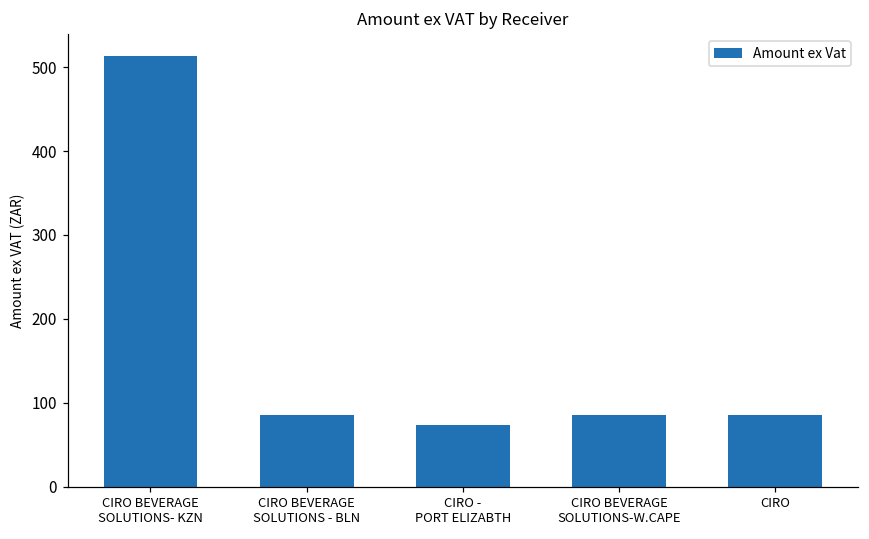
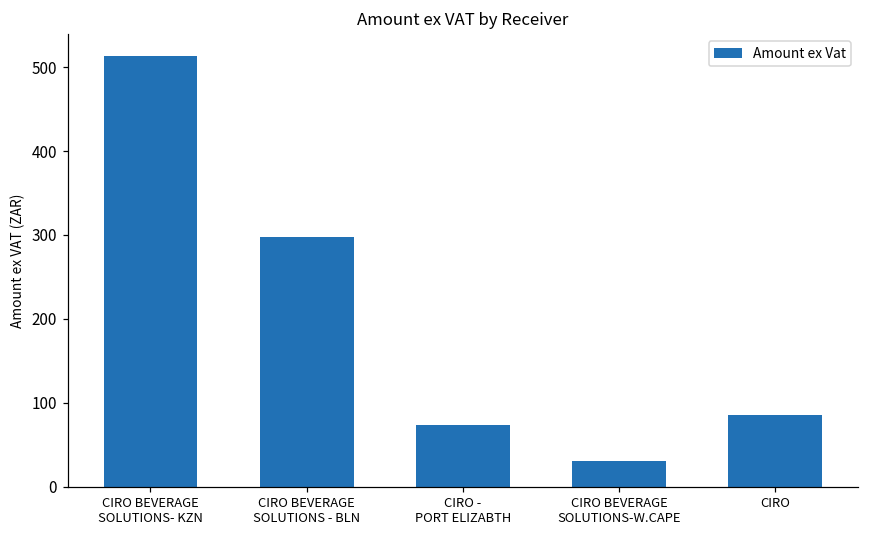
CIRO BEVERAGE SOLUTIONS - BLN: 90 -> 300
CIRO BEVERAGE SOLUTIONS-W.CAPE: 90 -> 30
